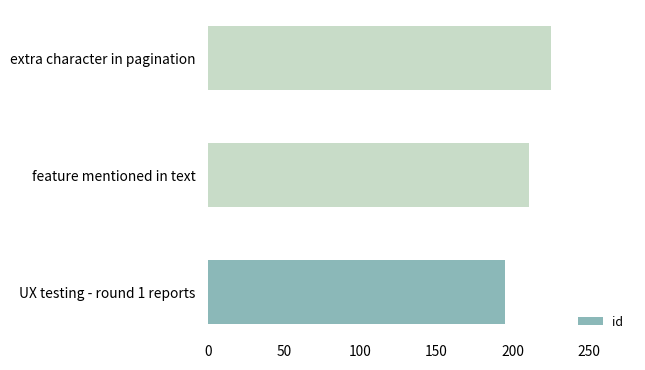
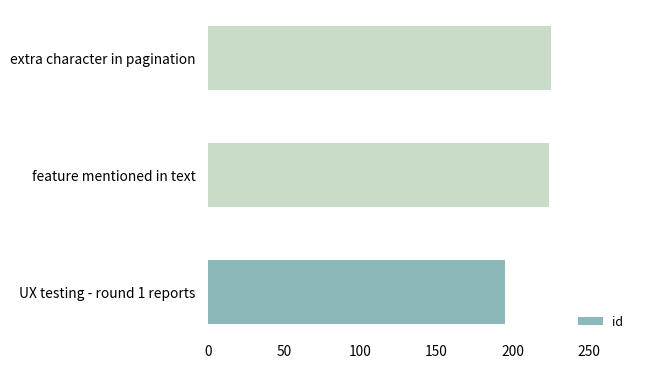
feature mentioned in text: 211 -> 224
